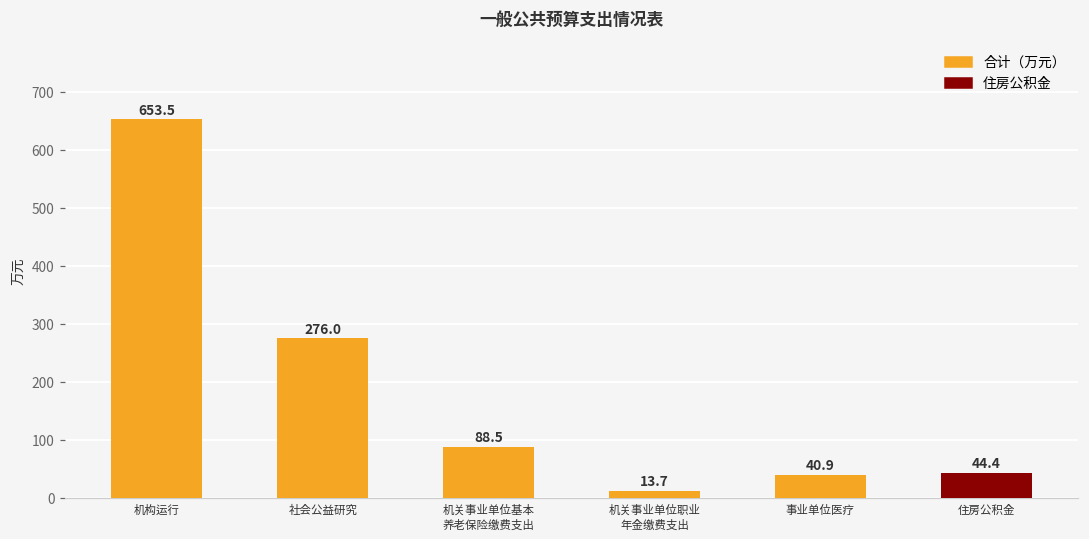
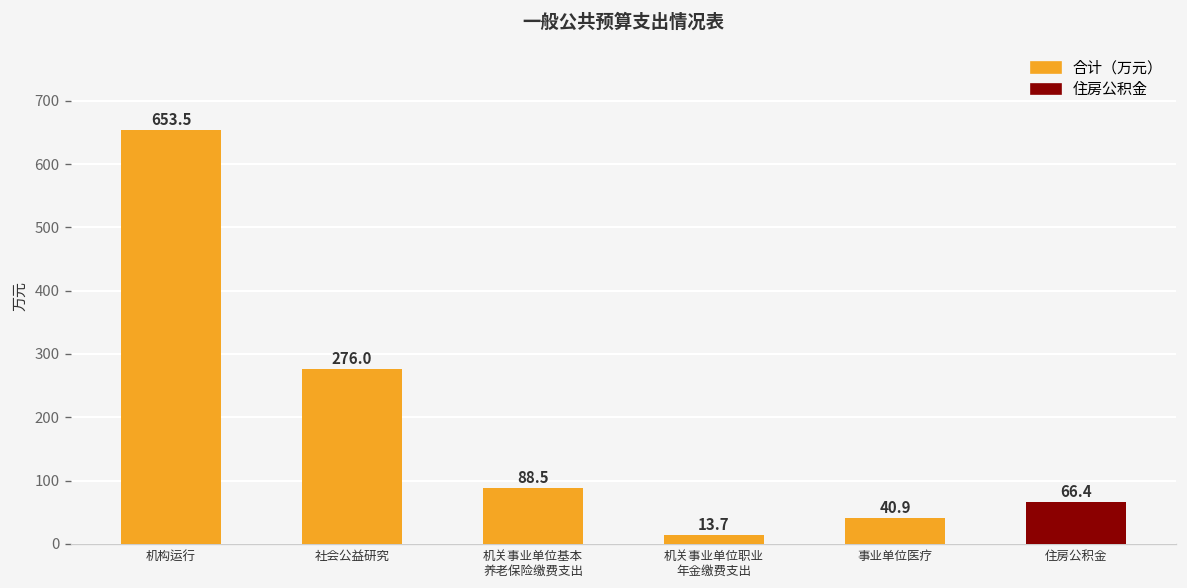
住房公积金: 44.4 -> 66.4
